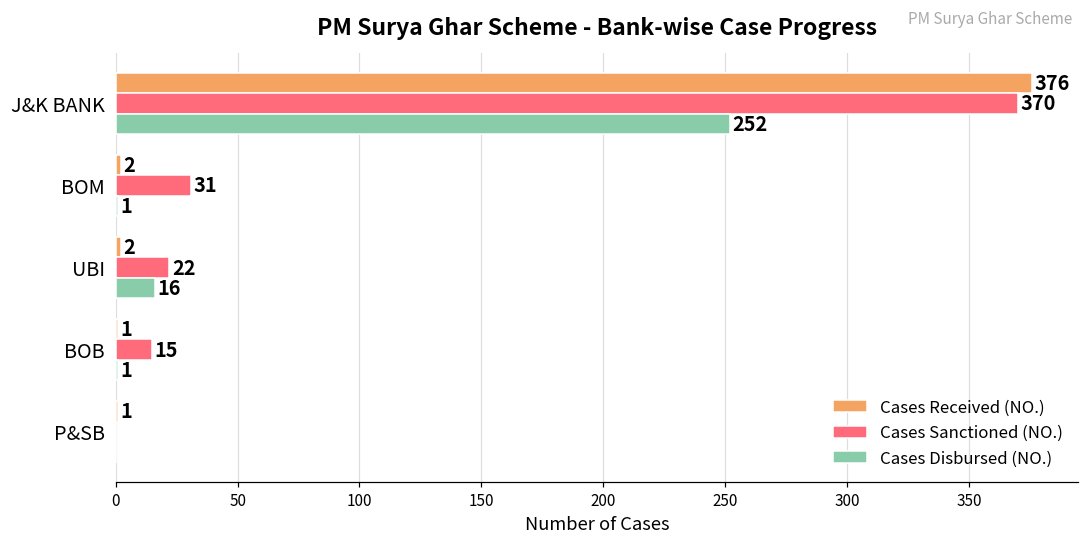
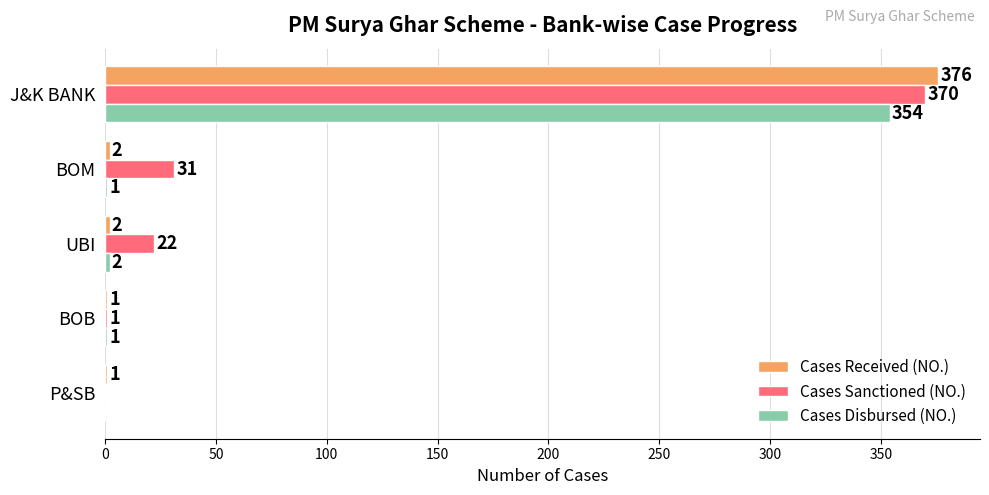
Cases Disbursed (NO.), J&K BANK: 252 -> 354
Cases Disbursed (NO.), UBI: 16 -> 2
Cases Sanctioned (NO.), BOB: 15 -> 1
